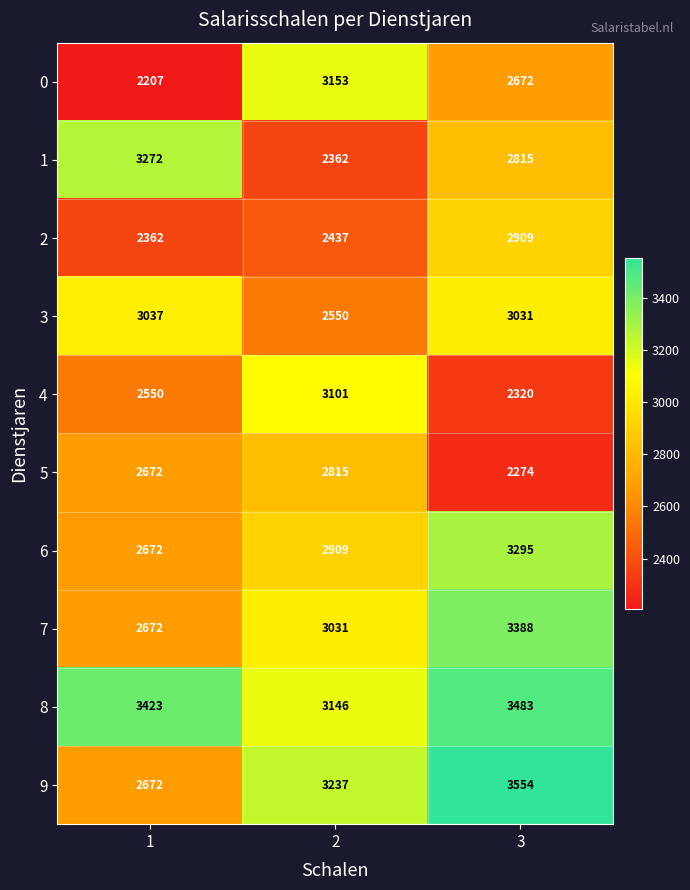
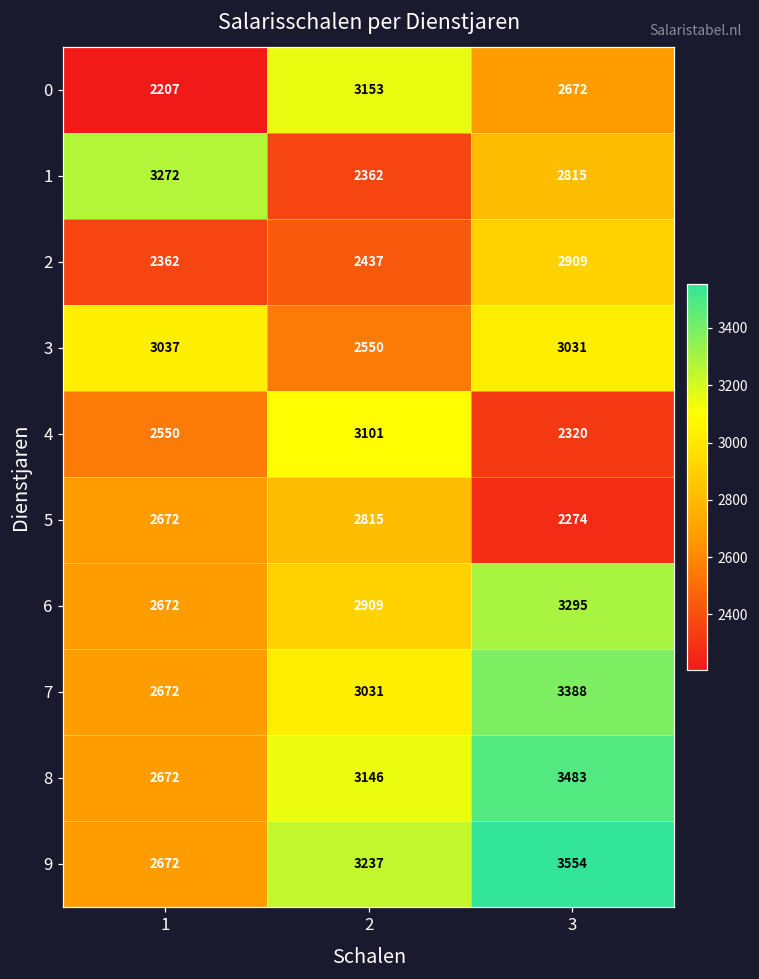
8, 1: 3423 -> 2672
